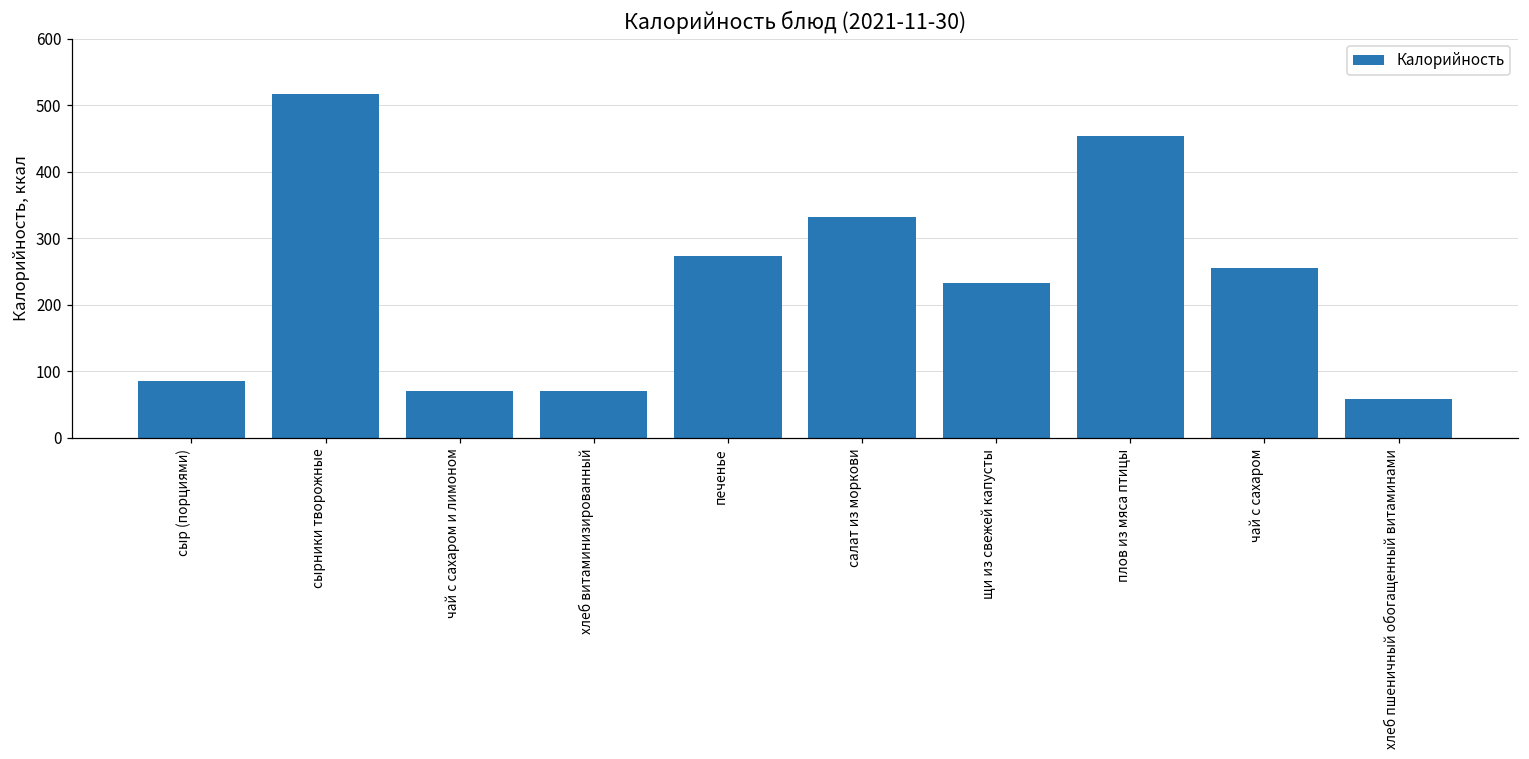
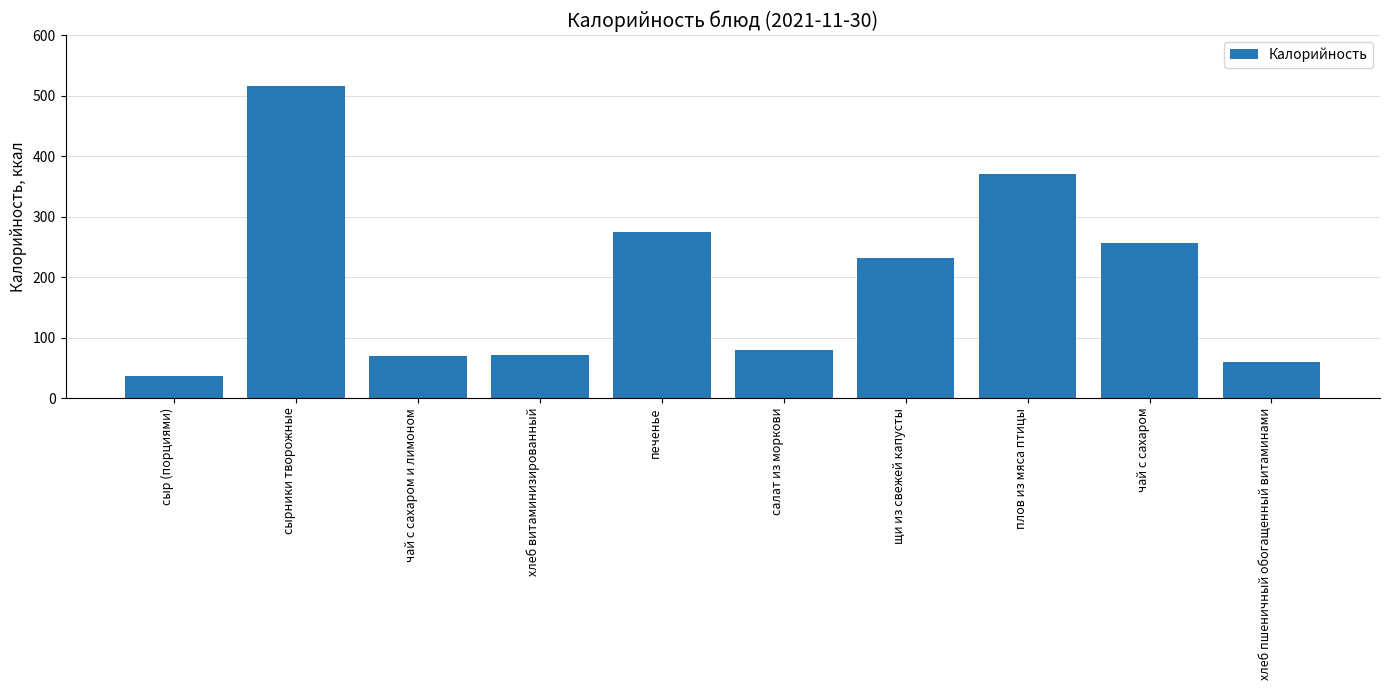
сыр (порциями): 90 -> 40
салат из моркови: 330 -> 80
плов из мяса птицы: 450 -> 370
